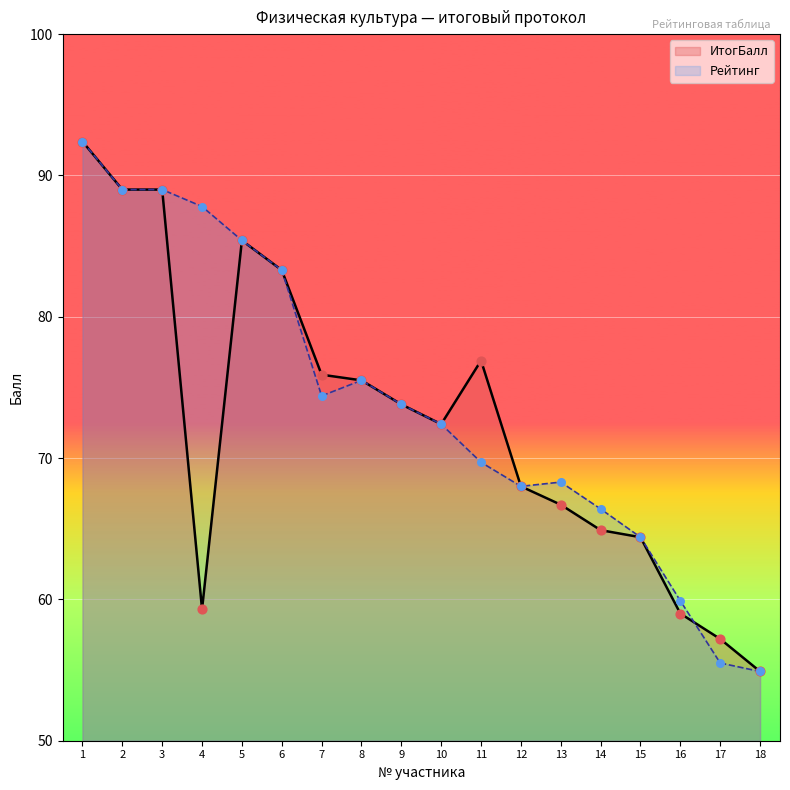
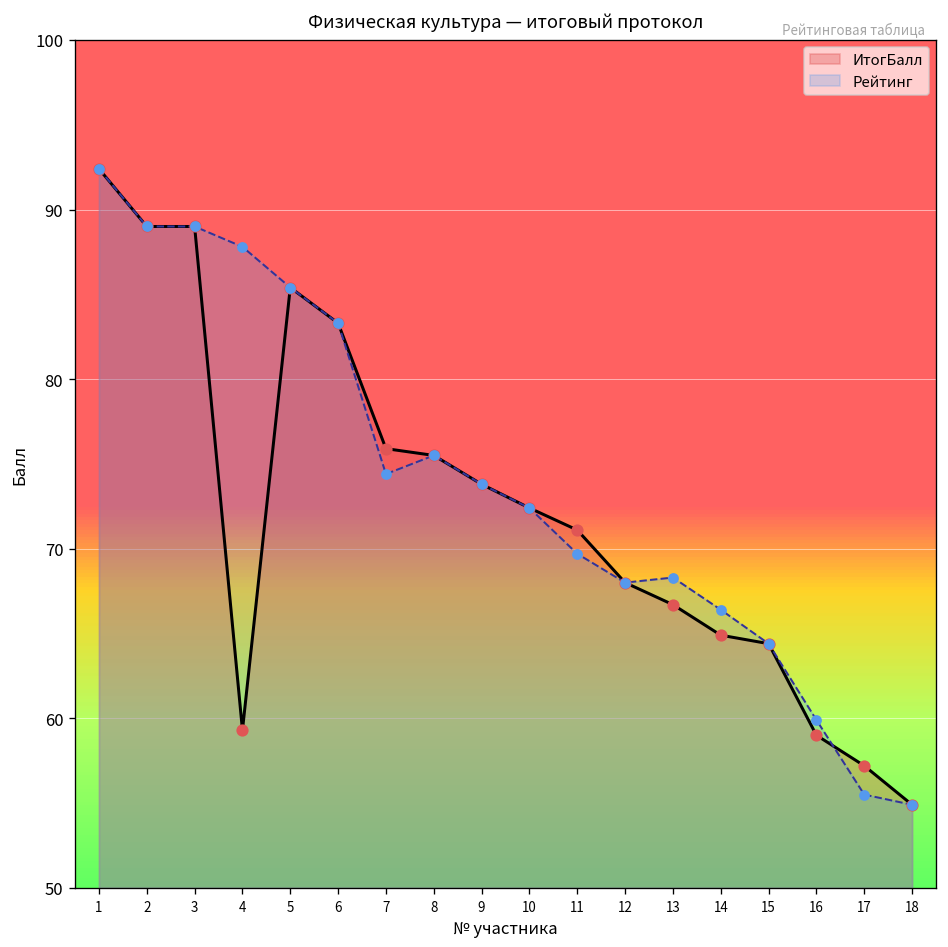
ИтогБалл, 11: 76.9 -> 71.1
